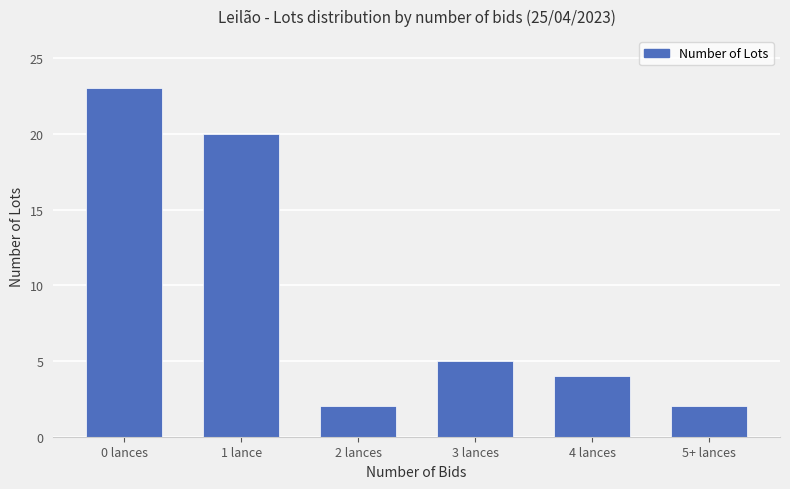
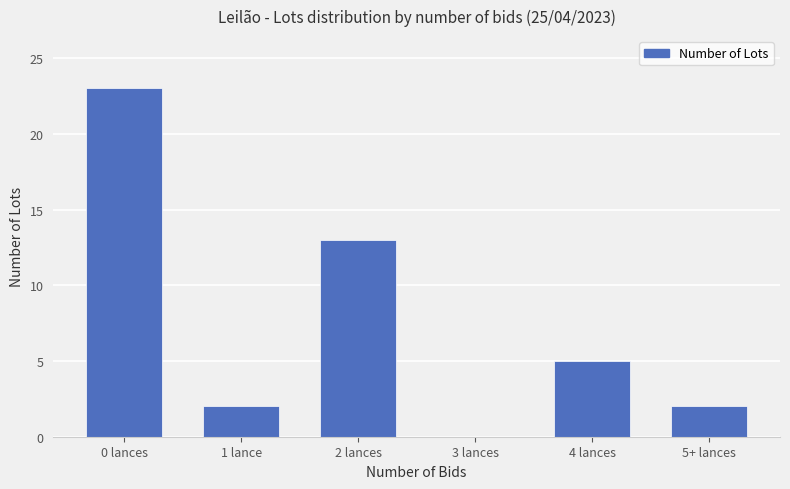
1 lance: 20 -> 2
2 lances: 2 -> 13
3 lances: 5 -> 0
4 lances: 4 -> 5
